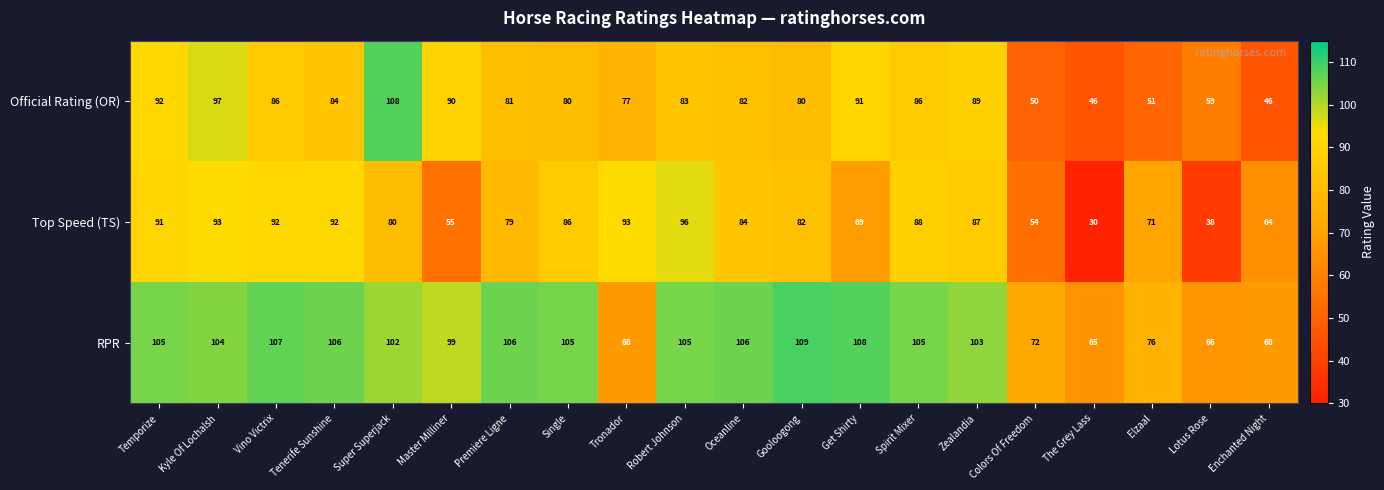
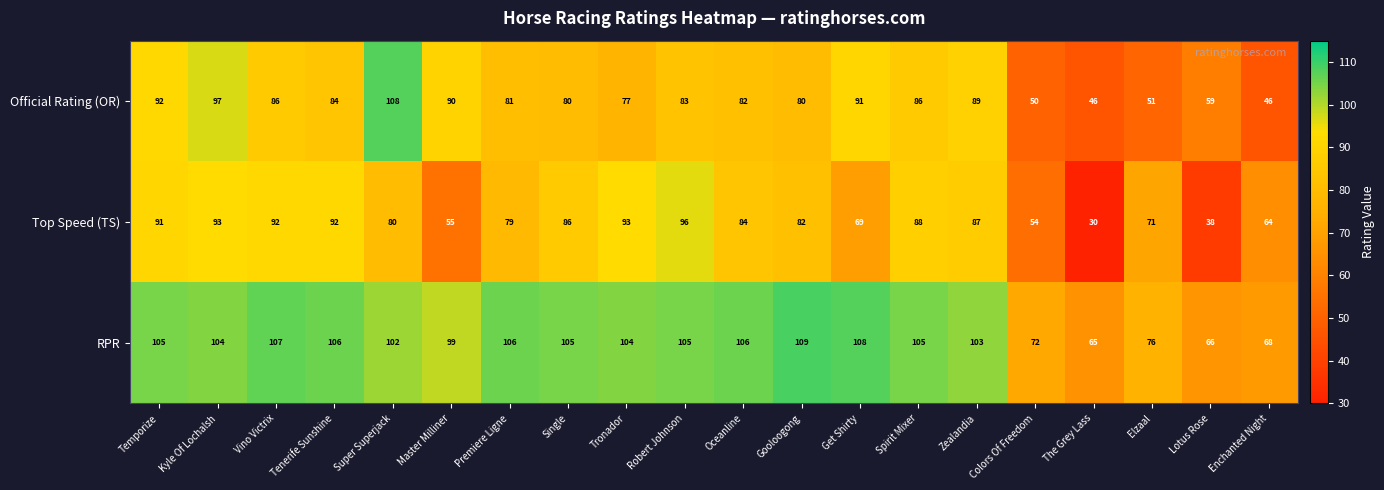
RPR, Tronador: 68 -> 104
